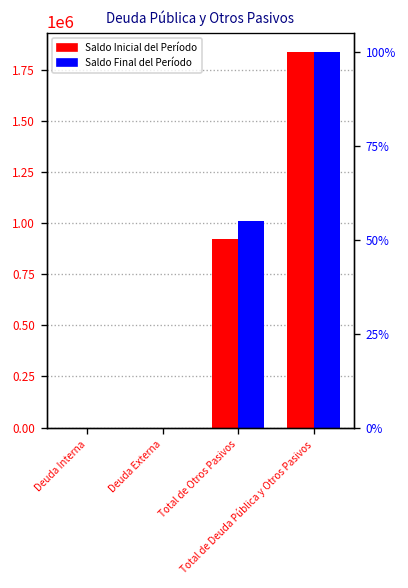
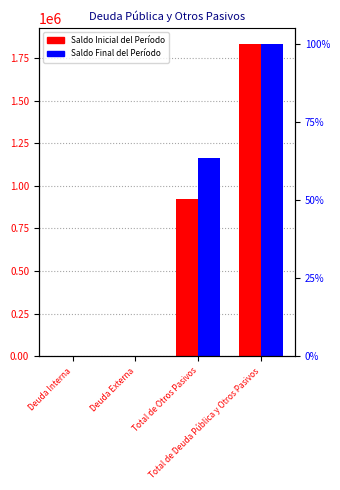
Saldo Final del Período, Total de Otros Pasivos: 1010000 -> 1170000
